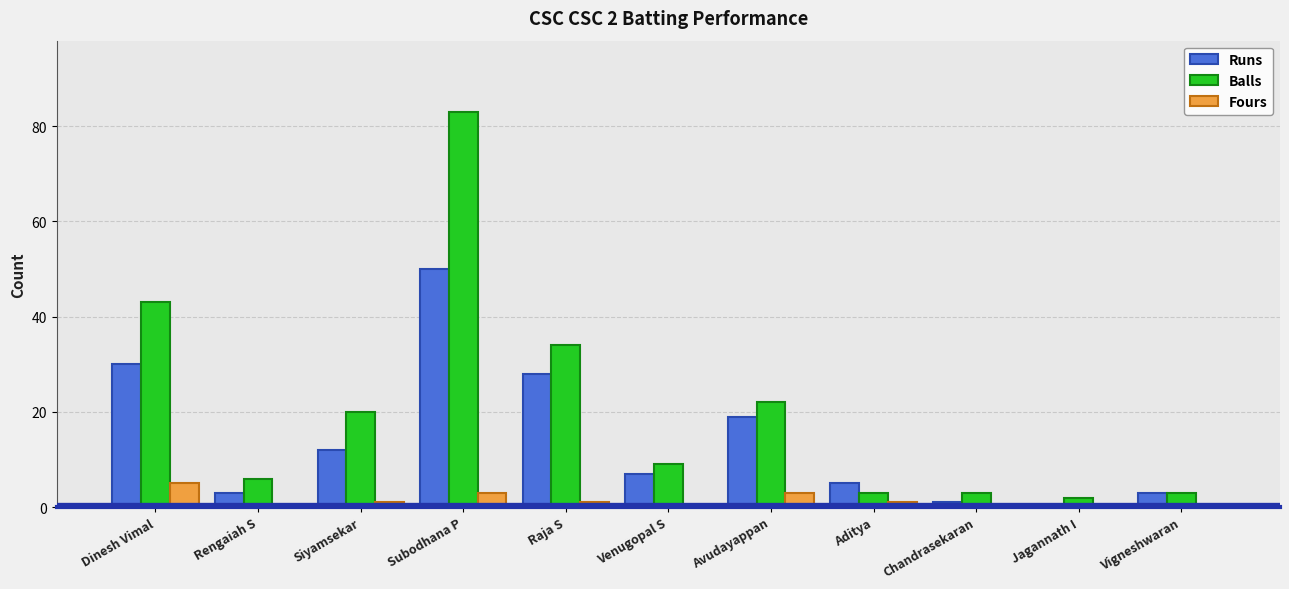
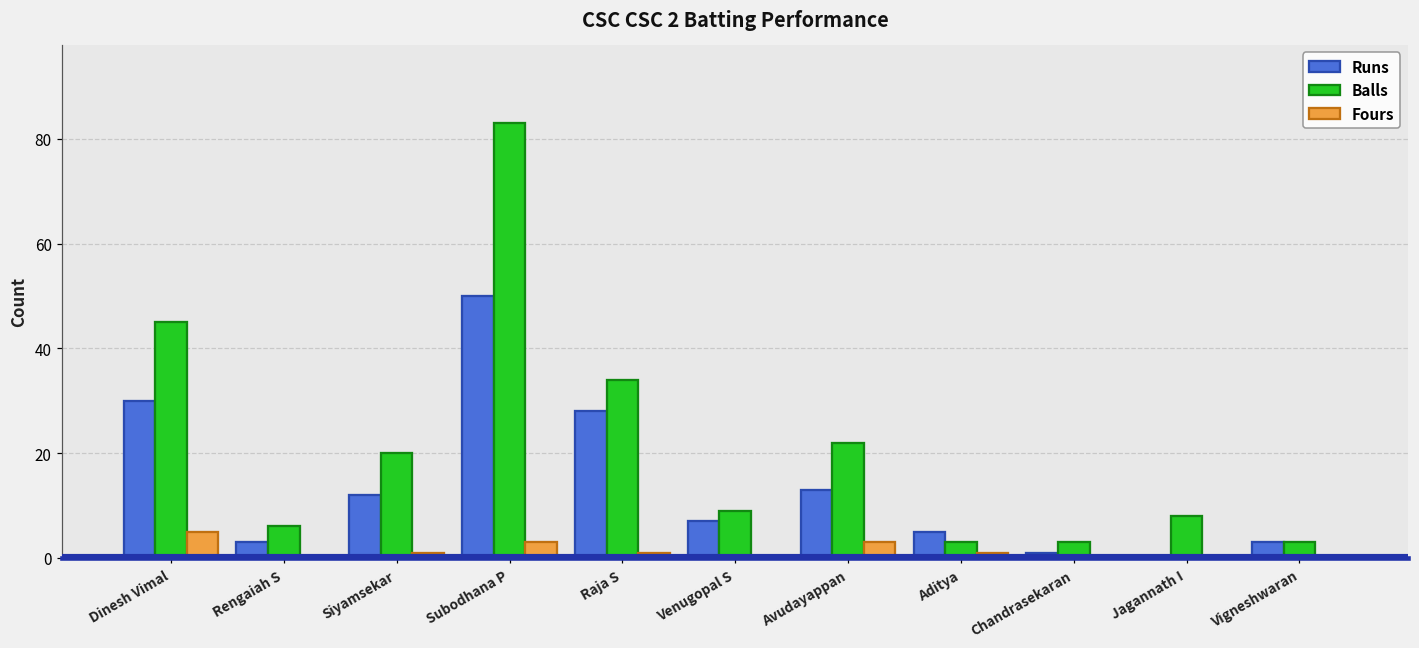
Balls, Dinesh Vimal: 43 -> 45
Runs, Avudayappan: 19 -> 13
Balls, Jagannath I: 2 -> 8
